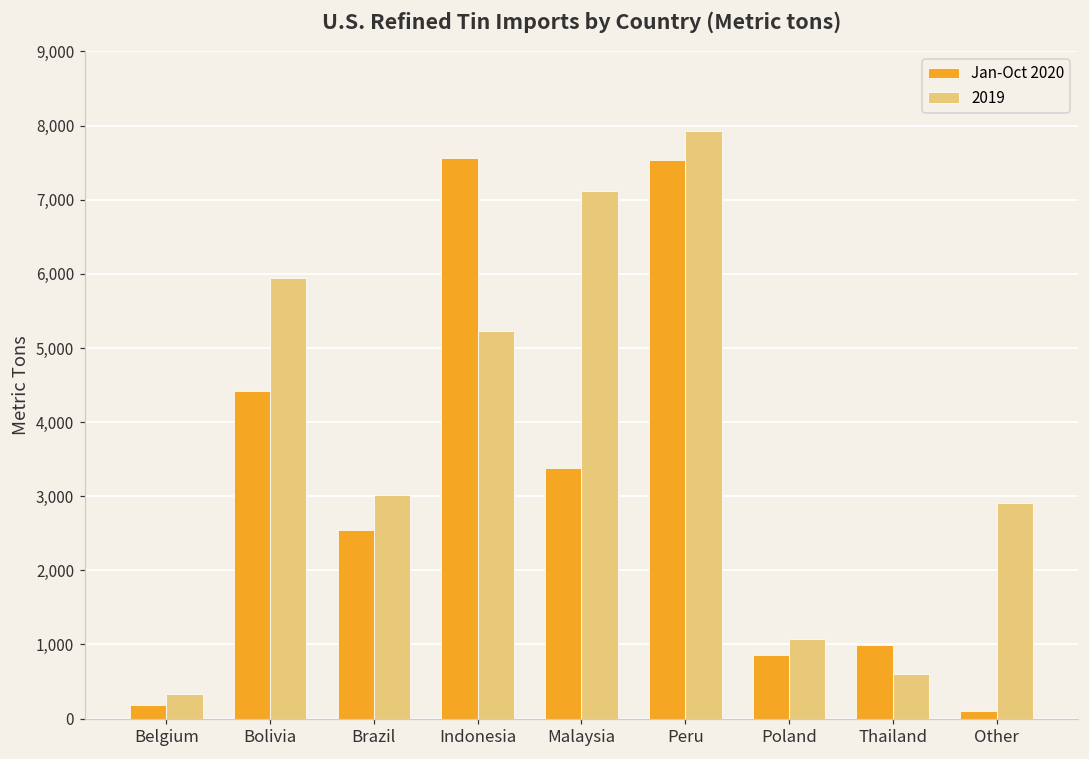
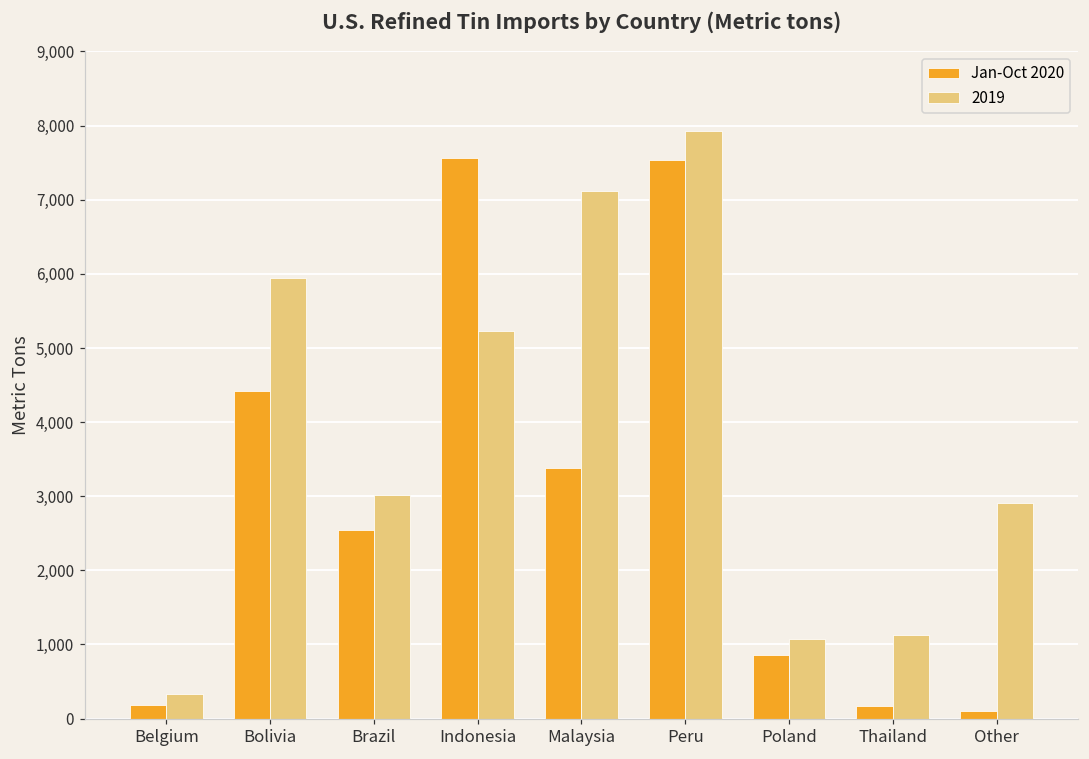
Jan-Oct 2020, Thailand: 1,000 -> 200
2019, Thailand: 600 -> 1,100
